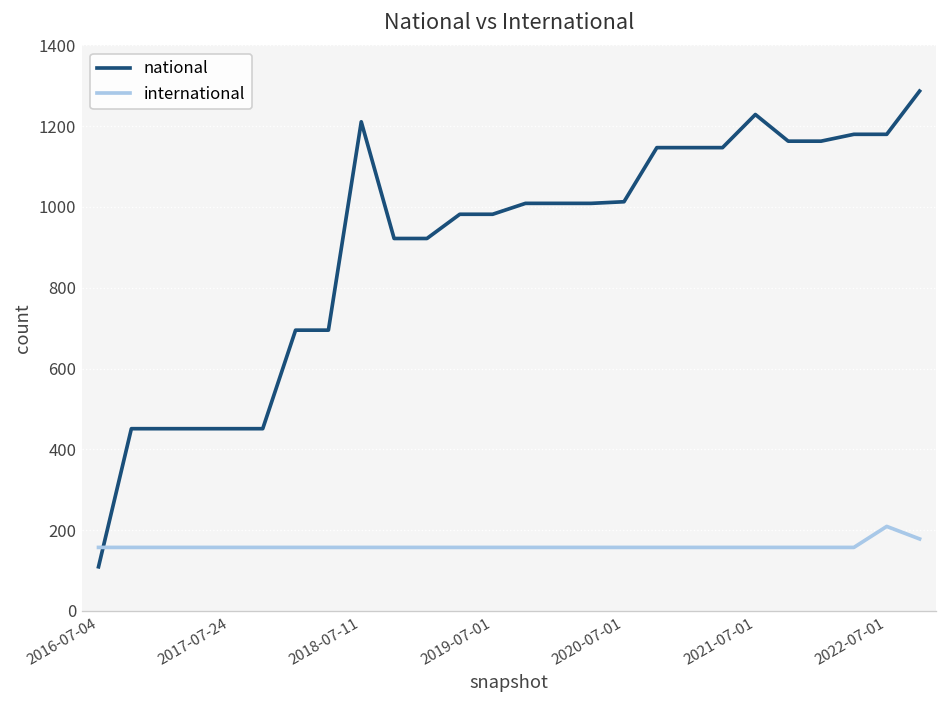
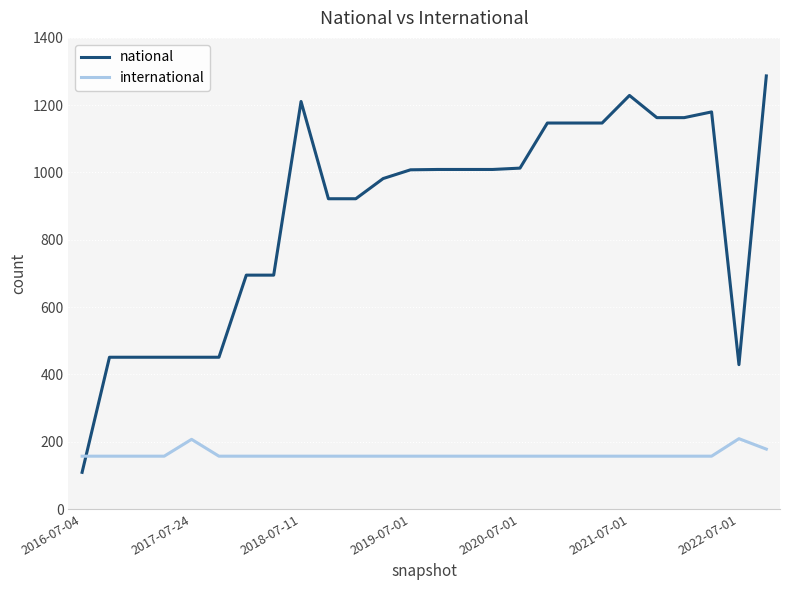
international, 2017-07-24: 160 -> 210
national, 2019-07-01: 980 -> 1010
national, 2022-07-01: 1180 -> 430
